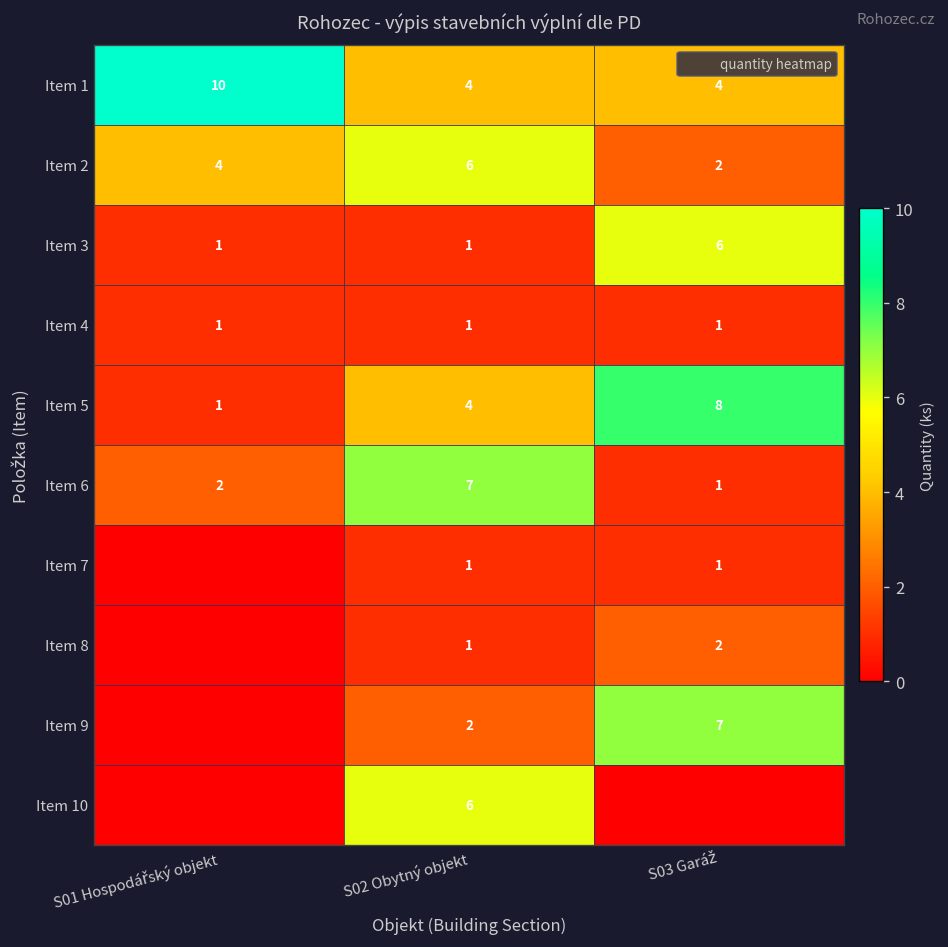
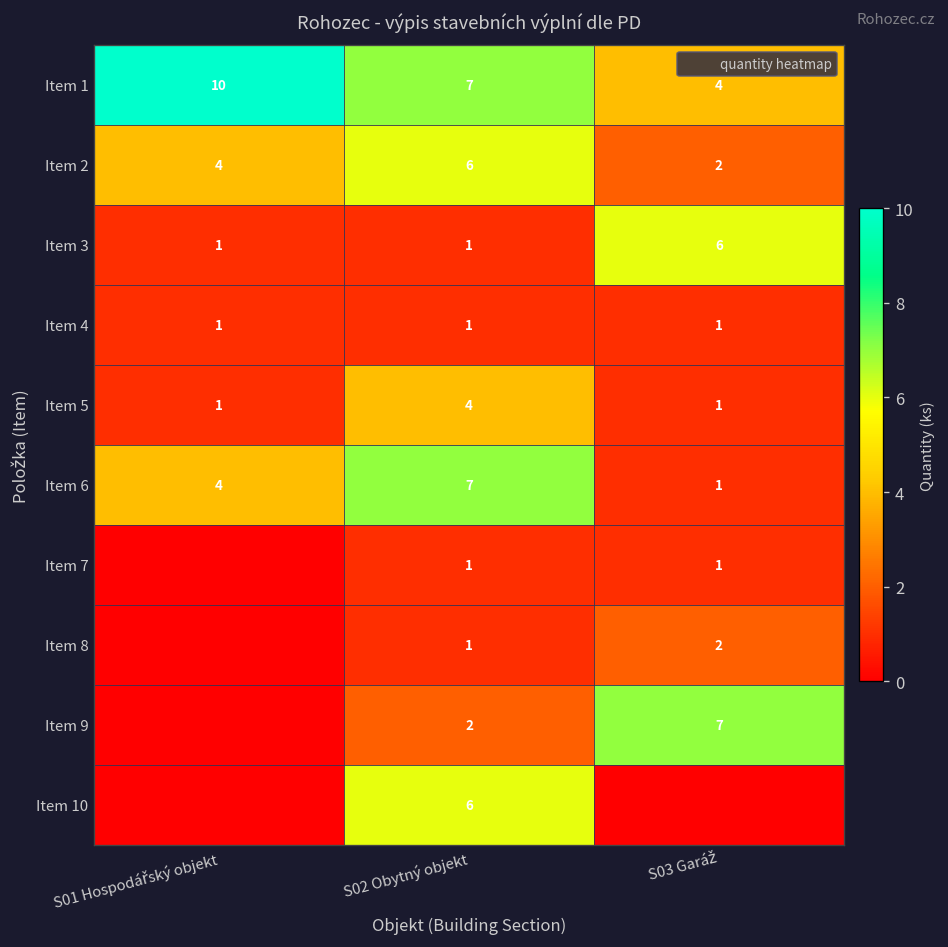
Item 1, S02 Obytný objekt: 4 -> 7
Item 5, S03 Garáž: 8 -> 1
Item 6, S01 Hospodářský objekt: 2 -> 4
